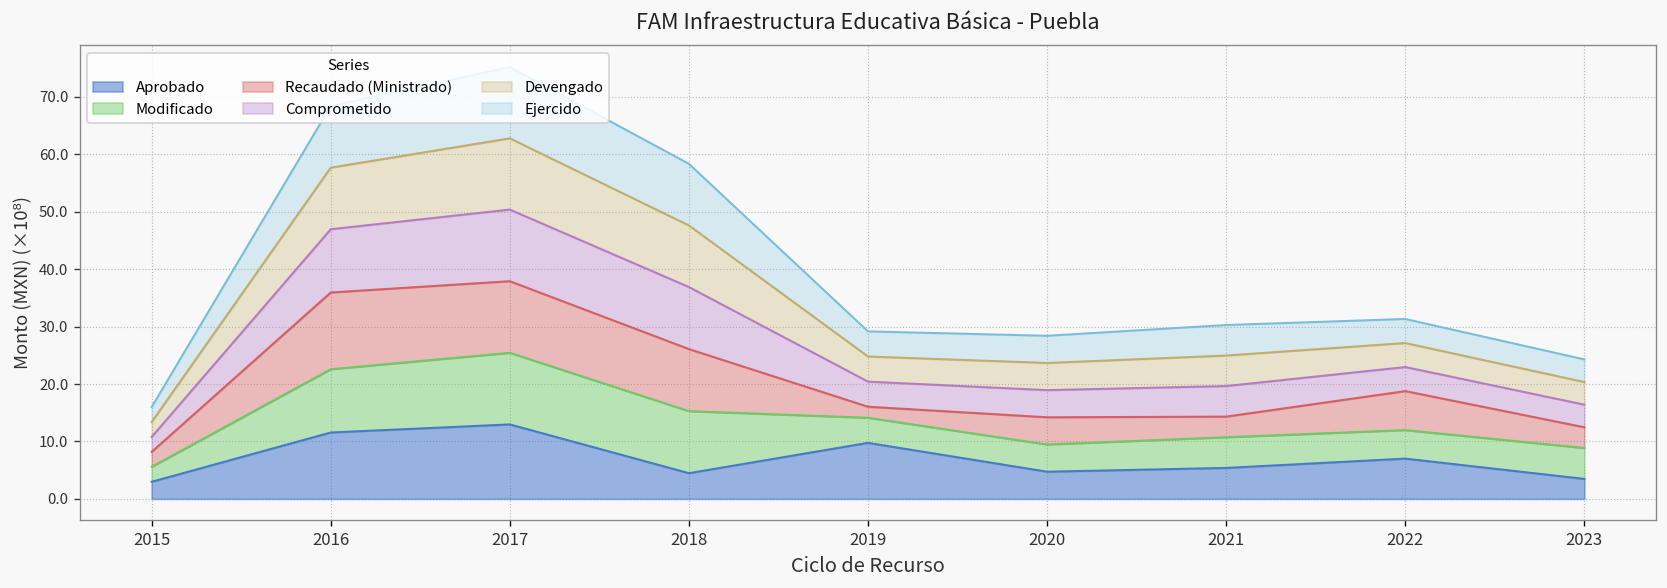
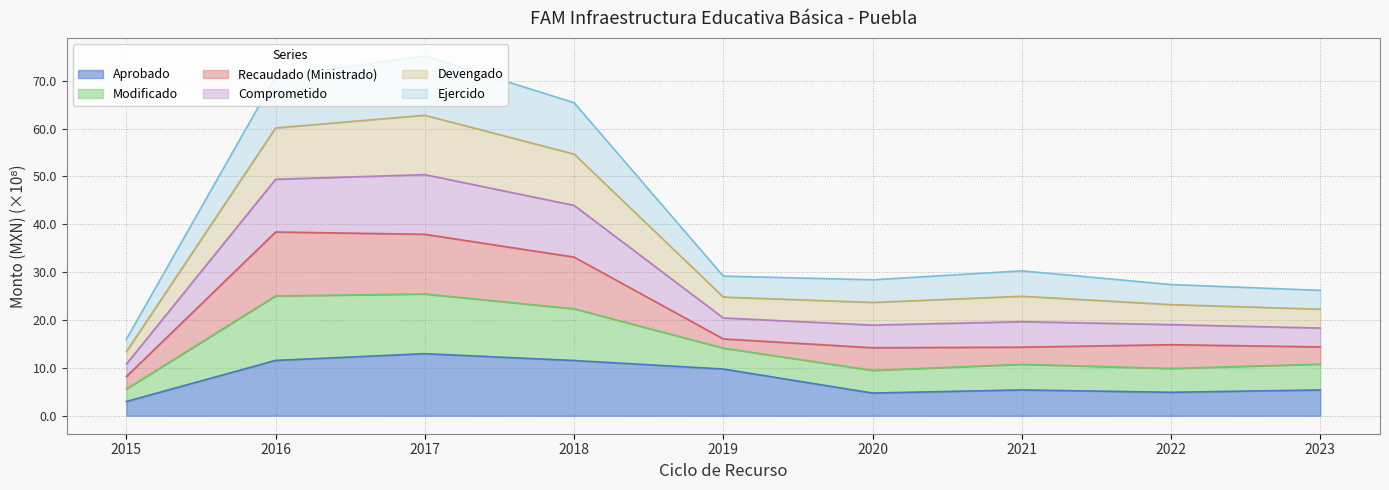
Modificado, 2016: 11 -> 13
Aprobado, 2018: 4 -> 12
Aprobado, 2022: 7 -> 5
Recaudado (Ministrado), 2022: 7 -> 5
Aprobado, 2023: 3 -> 5
